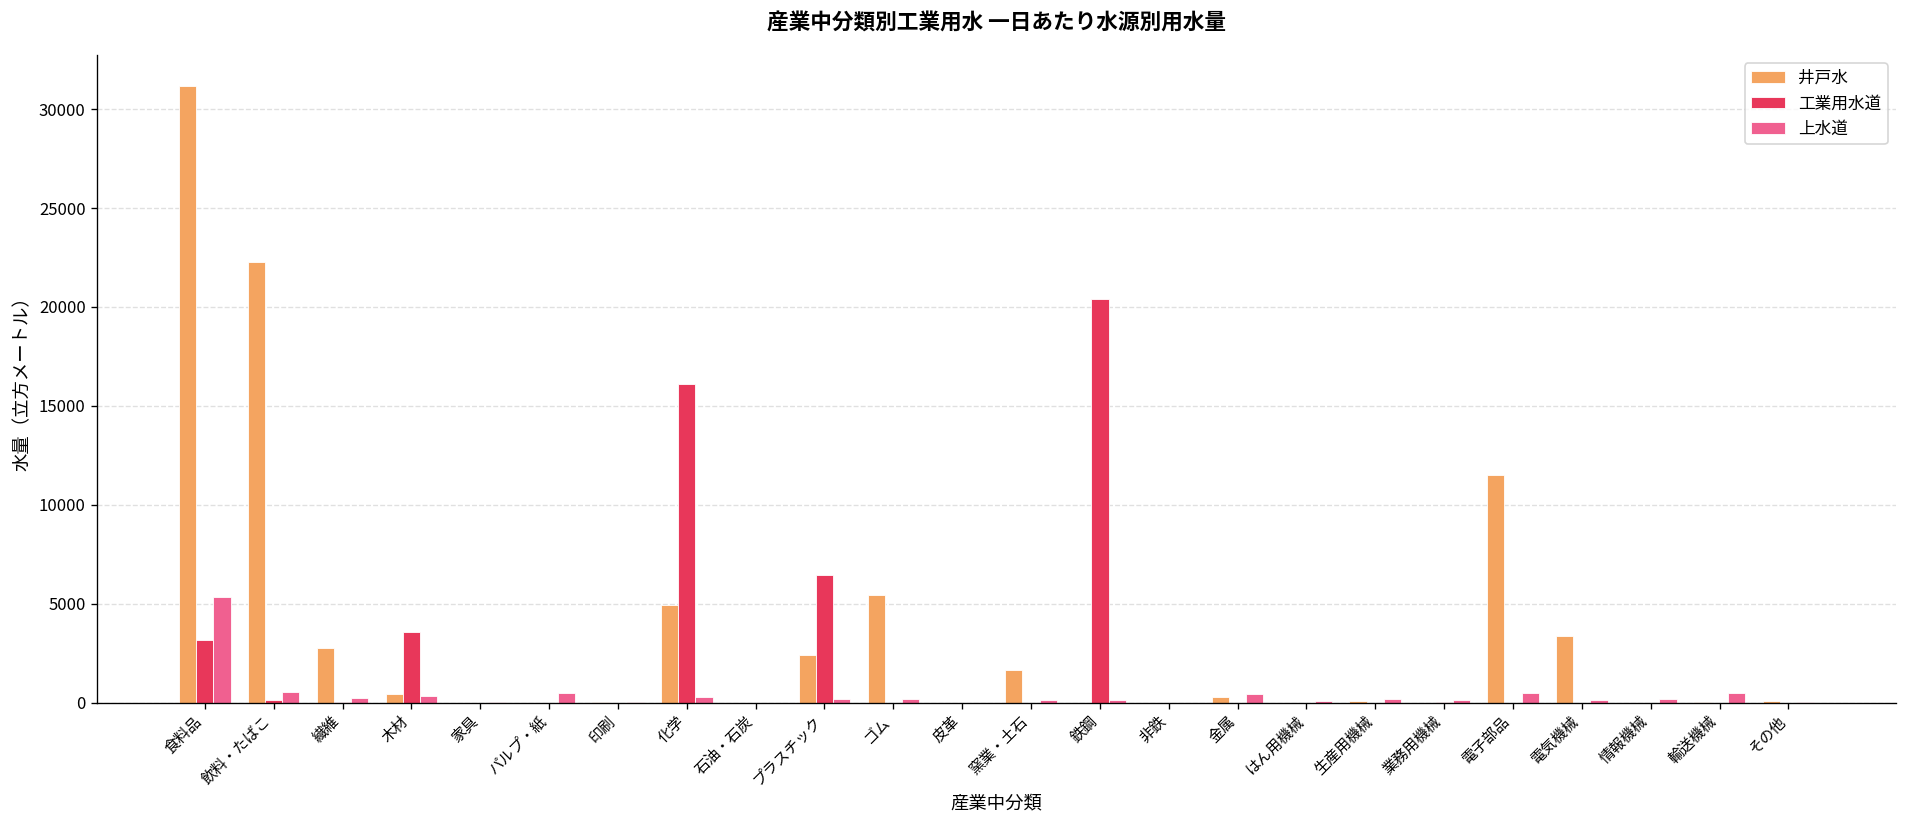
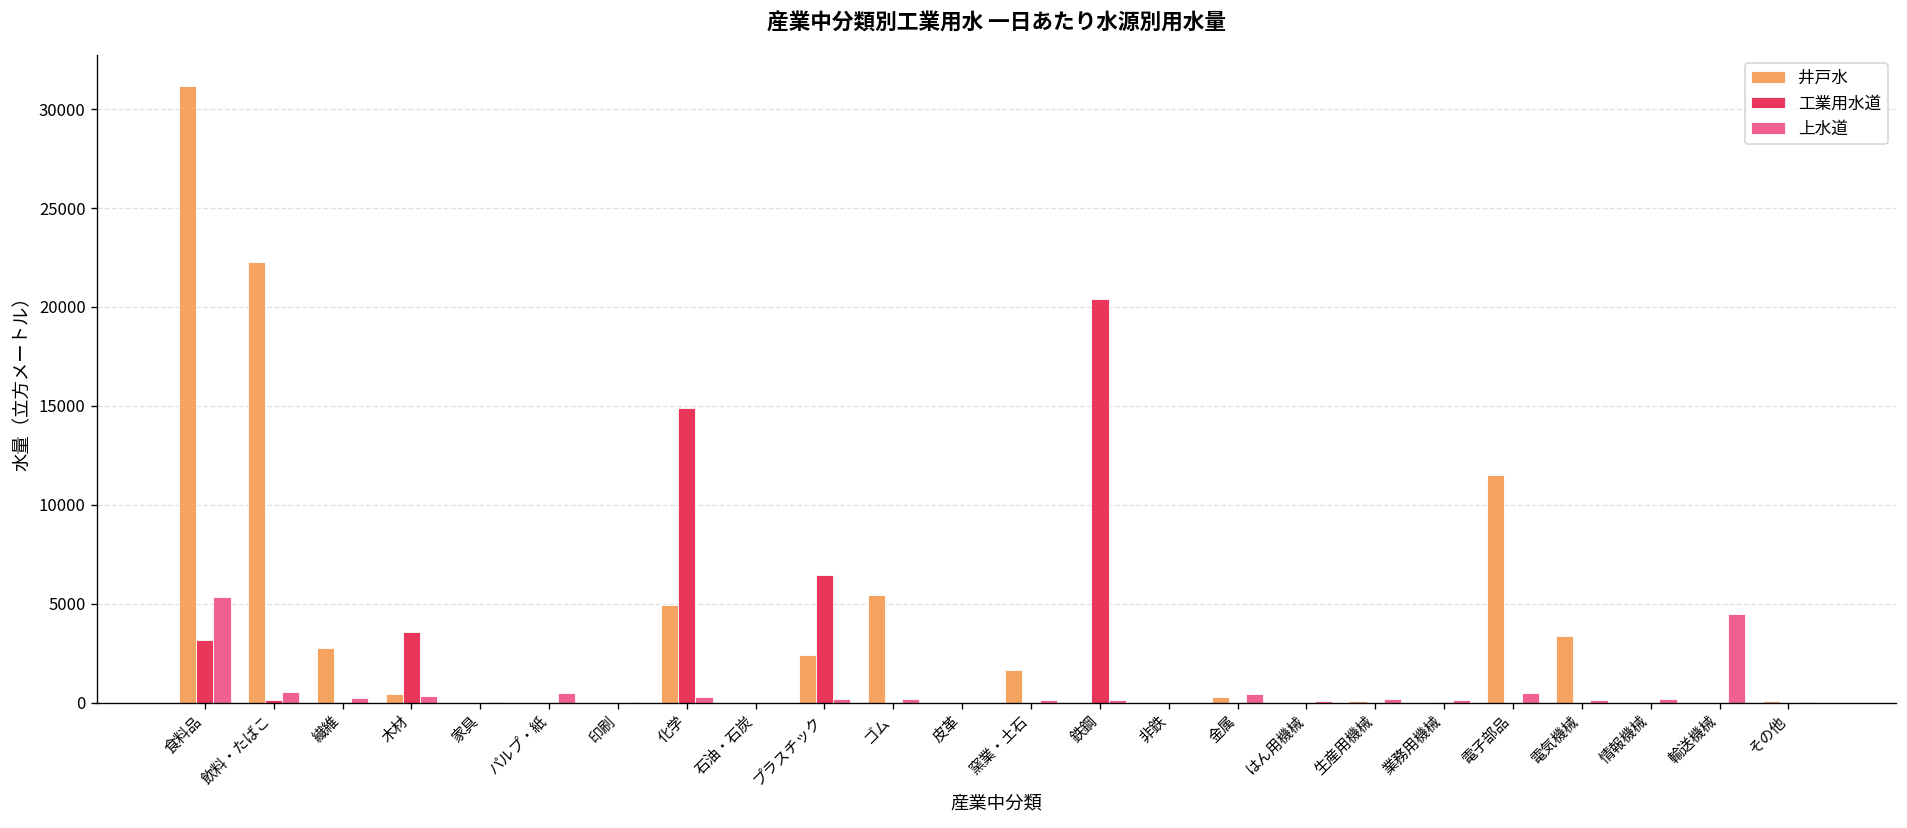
工業用水道, 化学: 16100 -> 14900
上水道, 輸送機械: 500 -> 4500
